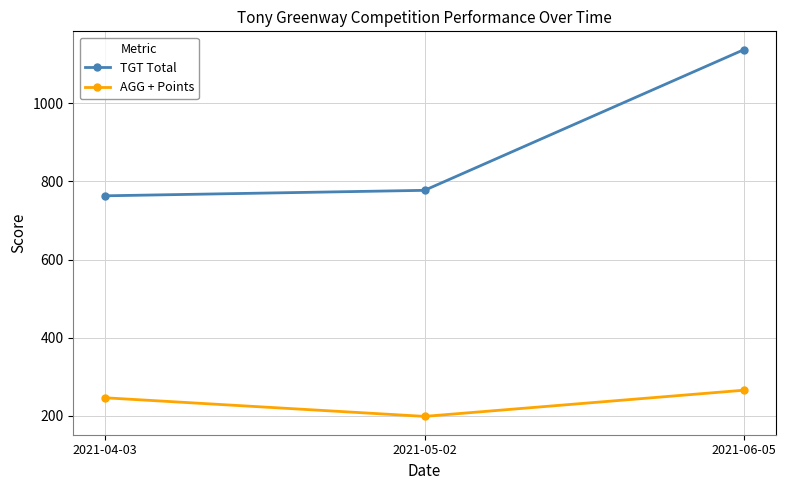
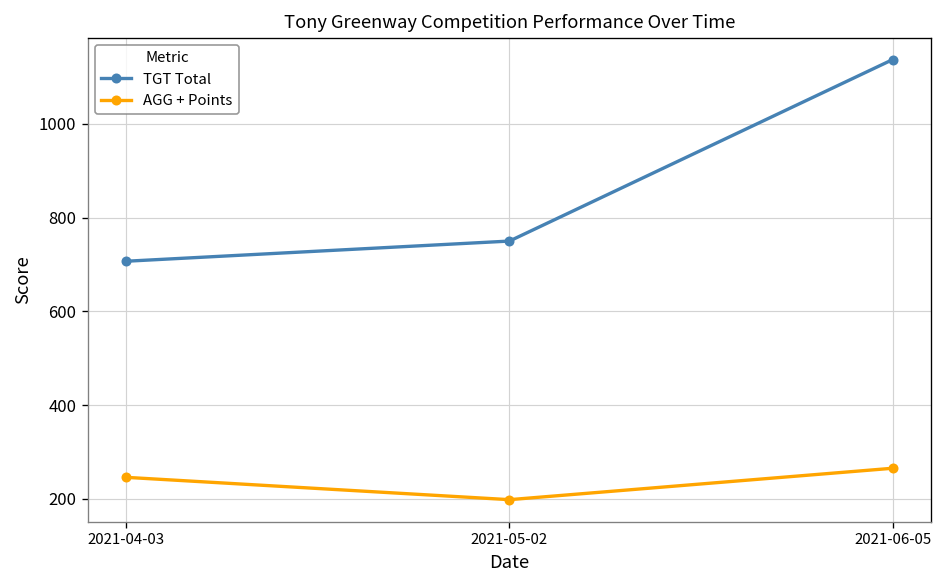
TGT Total, 2021-04-03: 760 -> 710
TGT Total, 2021-05-02: 780 -> 750
